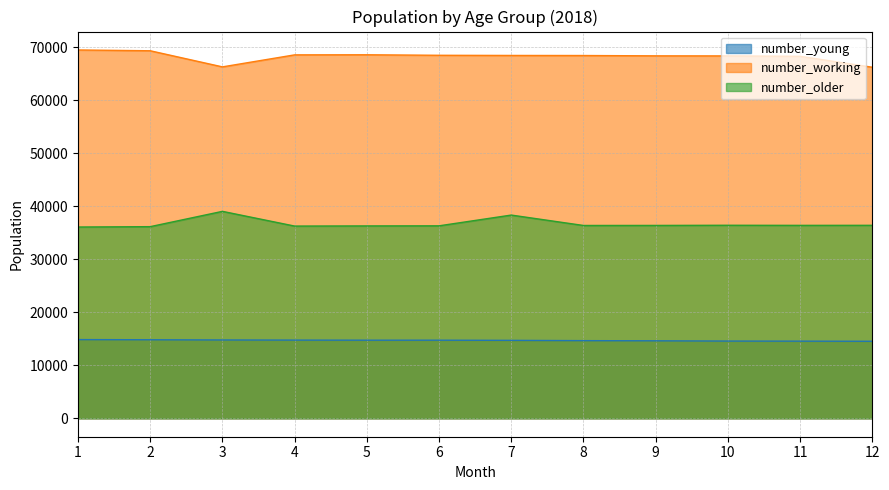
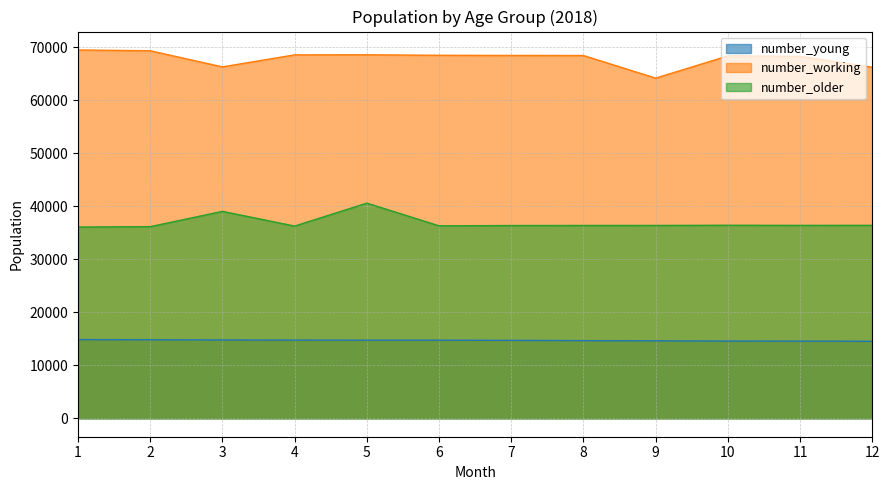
number_older, 5: 36000 -> 41000
number_older, 7: 38000 -> 36000
number_working, 9: 68000 -> 64000
